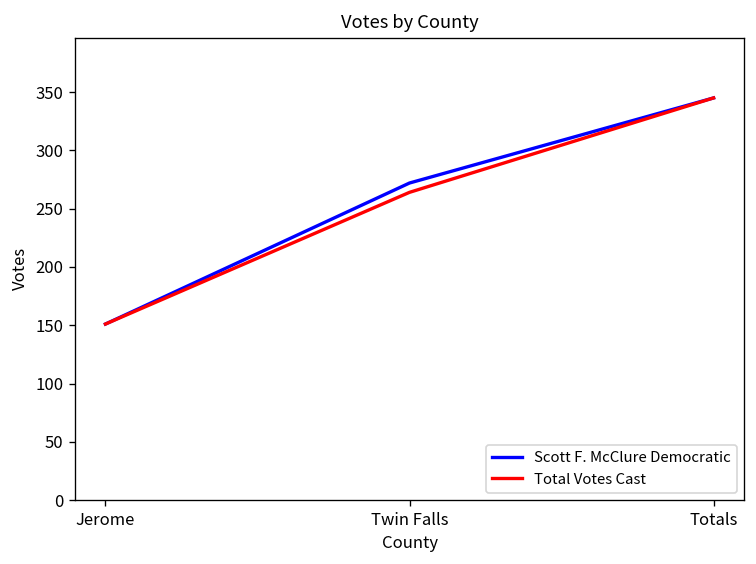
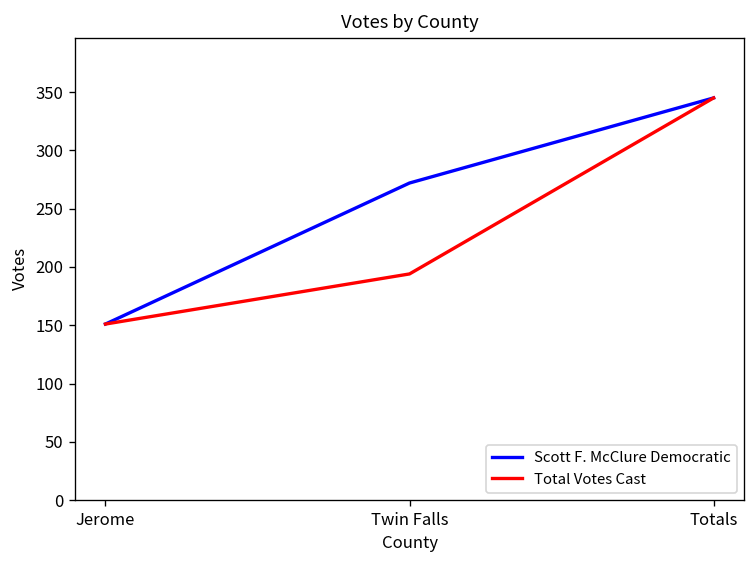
Total Votes Cast, Twin Falls: 260 -> 190
